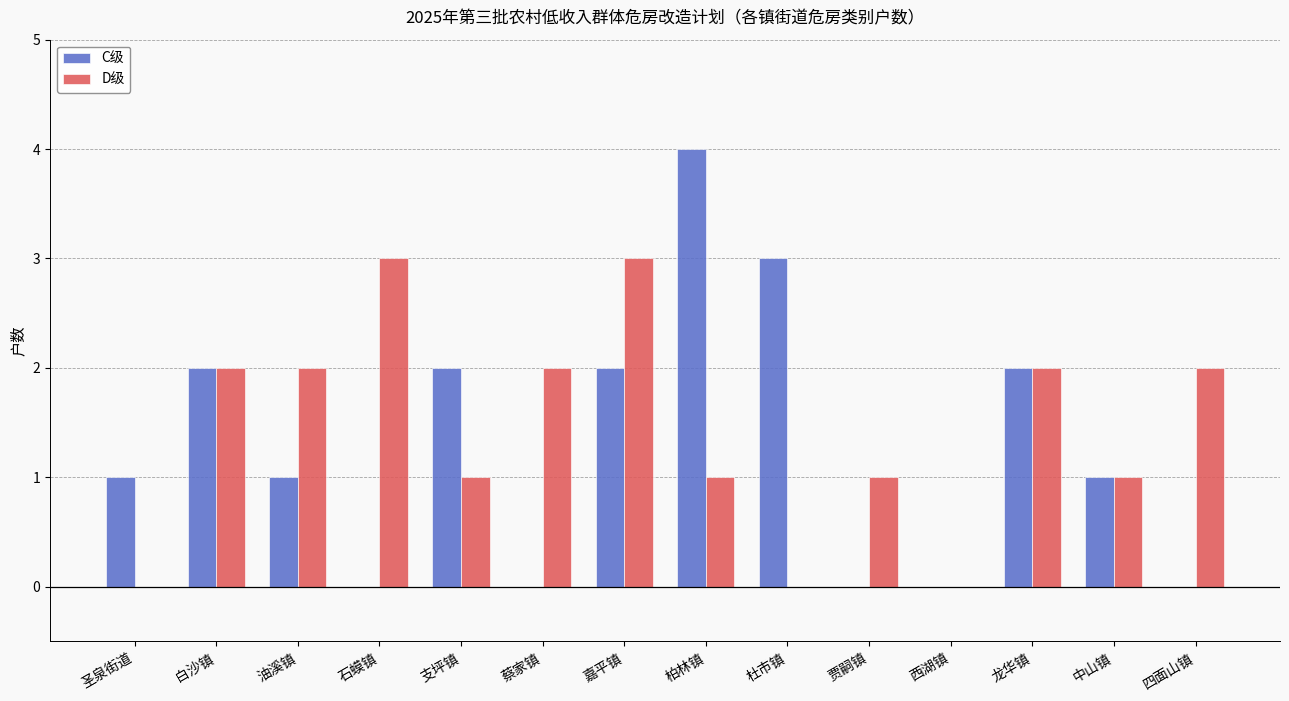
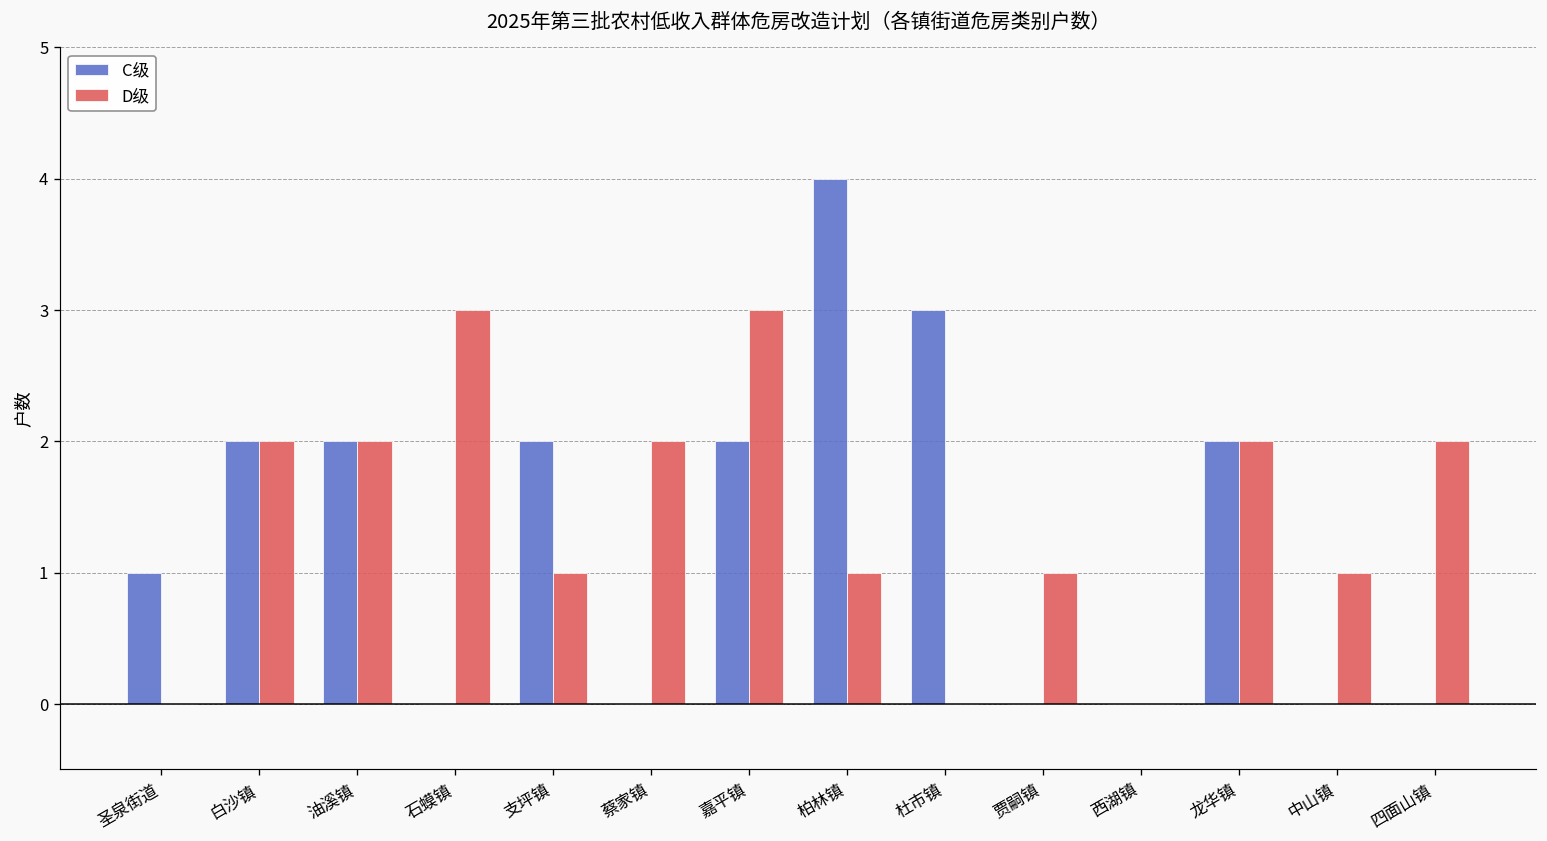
C级, 油溪镇: 1 -> 2
C级, 中山镇: 1 -> 0
